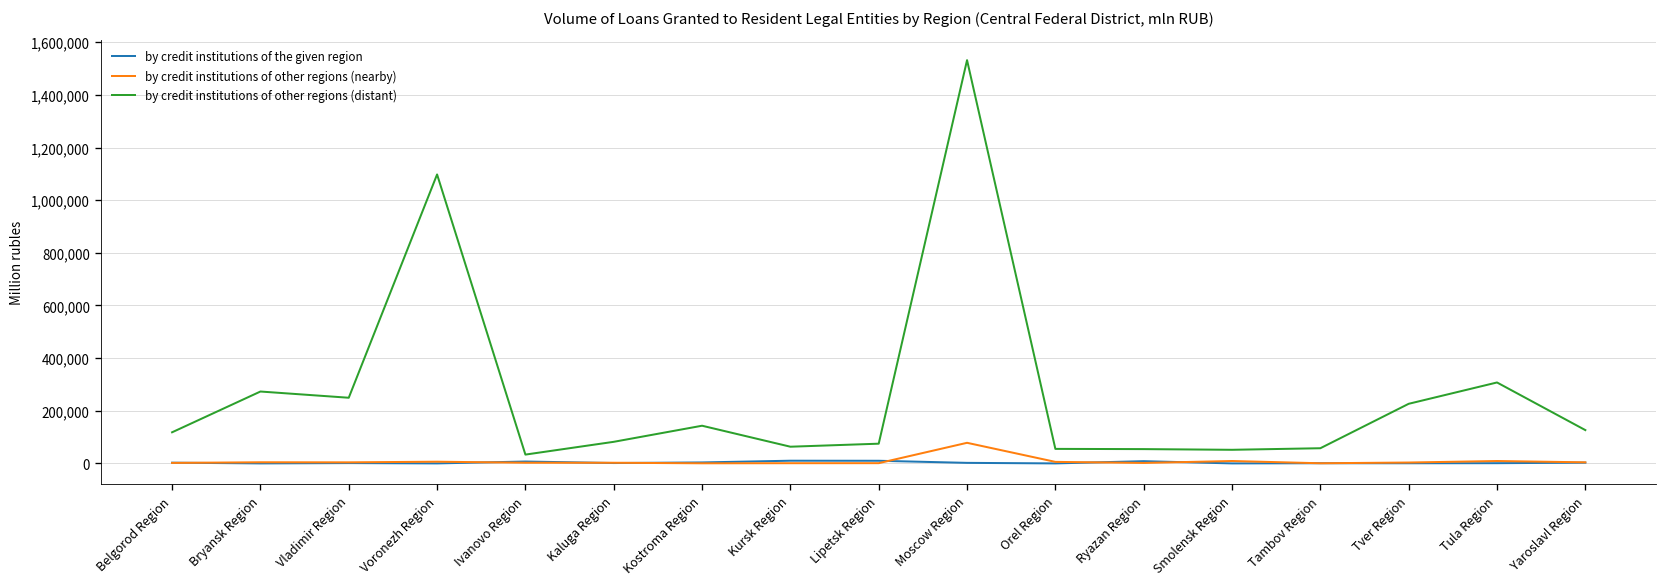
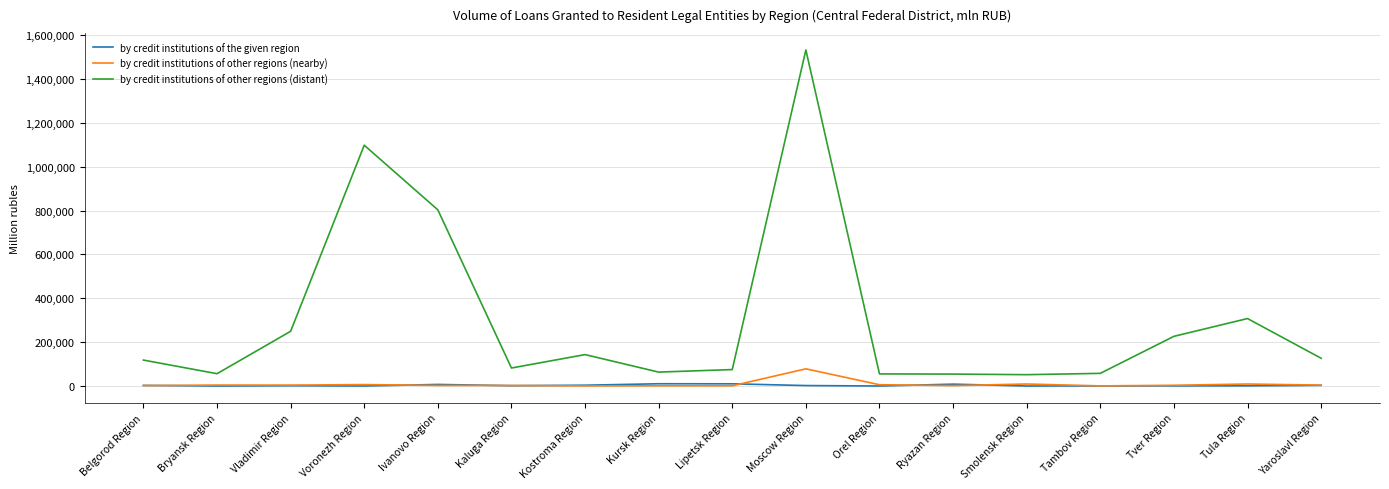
by credit institutions of other regions (distant), Bryansk Region: 270,000 -> 60,000
by credit institutions of other regions (distant), Ivanovo Region: 30,000 -> 800,000
